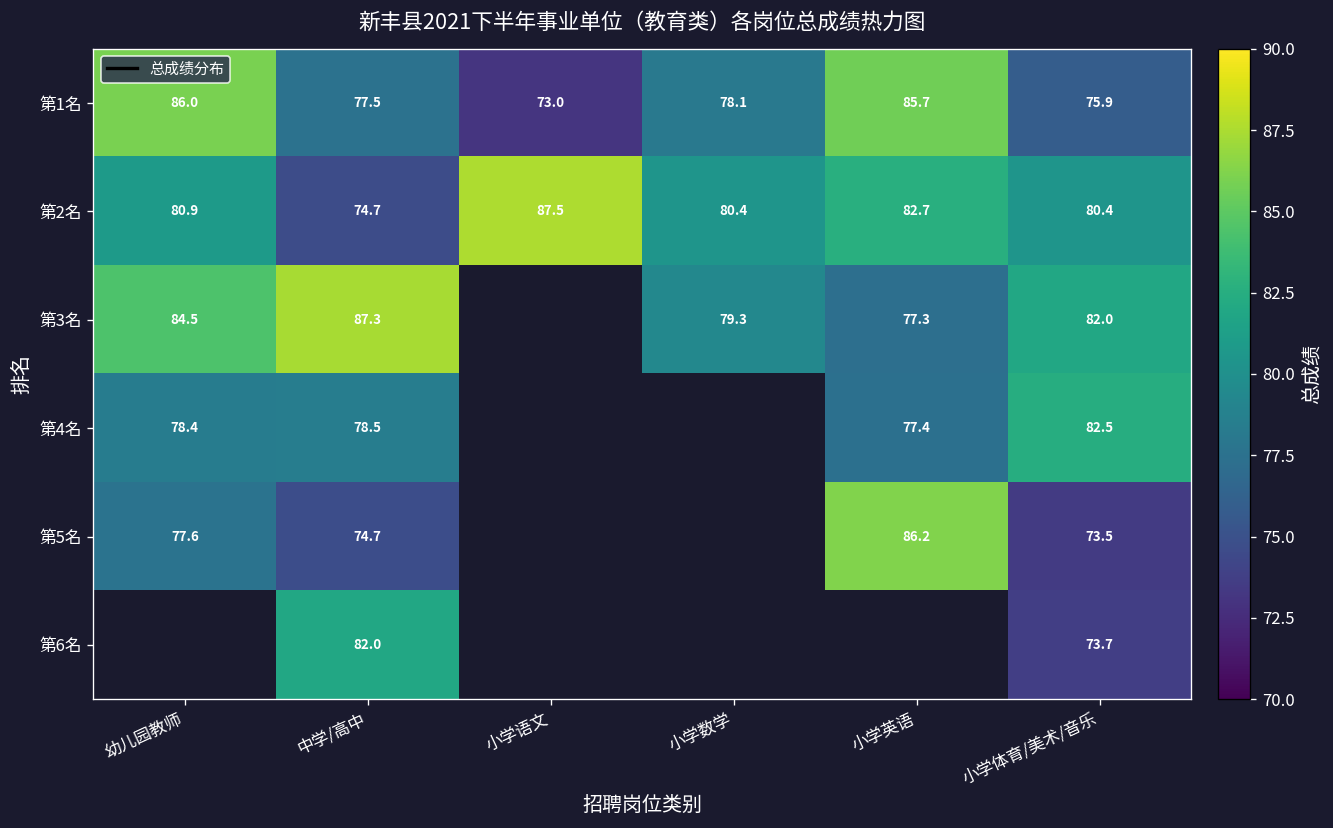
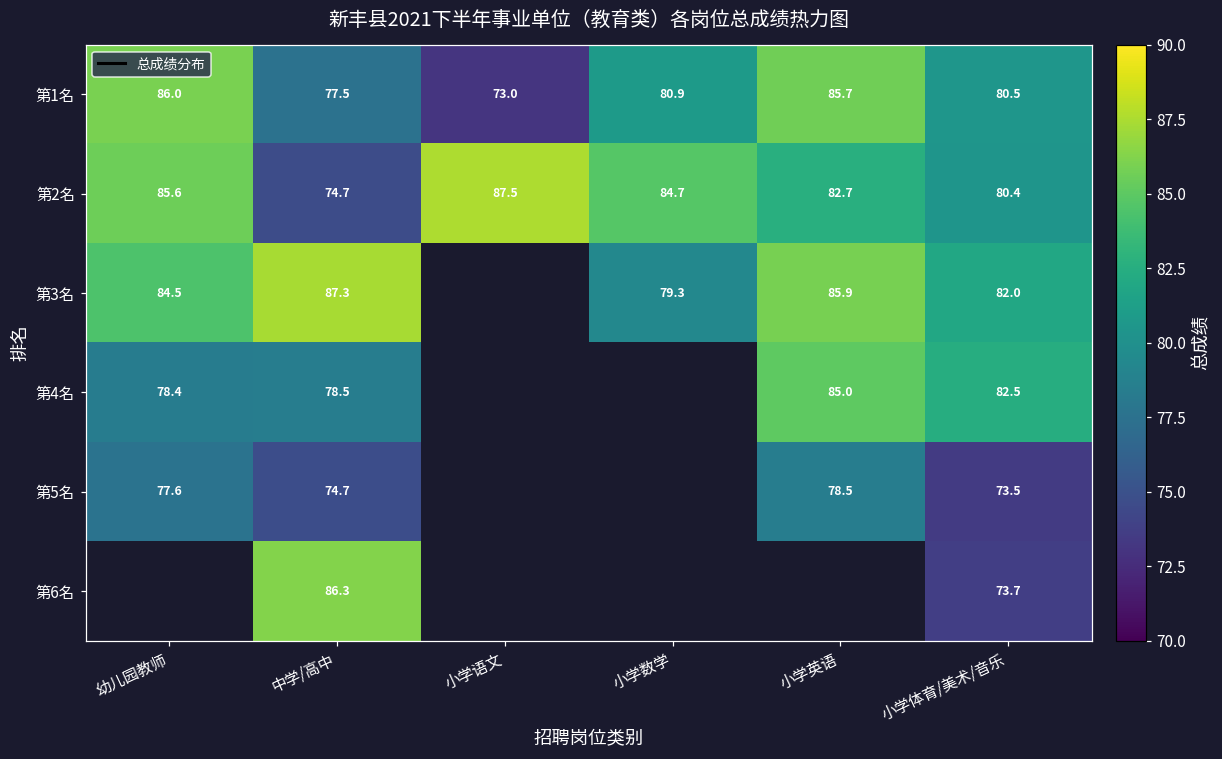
第1名, 小学数学: 78.1 -> 80.9
第1名, 小学体育/美术/音乐: 75.9 -> 80.5
第2名, 幼儿园教师: 80.9 -> 85.6
第2名, 小学数学: 80.4 -> 84.7
第3名, 小学英语: 77.3 -> 85.9
第4名, 小学英语: 77.4 -> 85.0
第5名, 小学英语: 86.2 -> 78.5
第6名, 中学/高中: 82.0 -> 86.3
